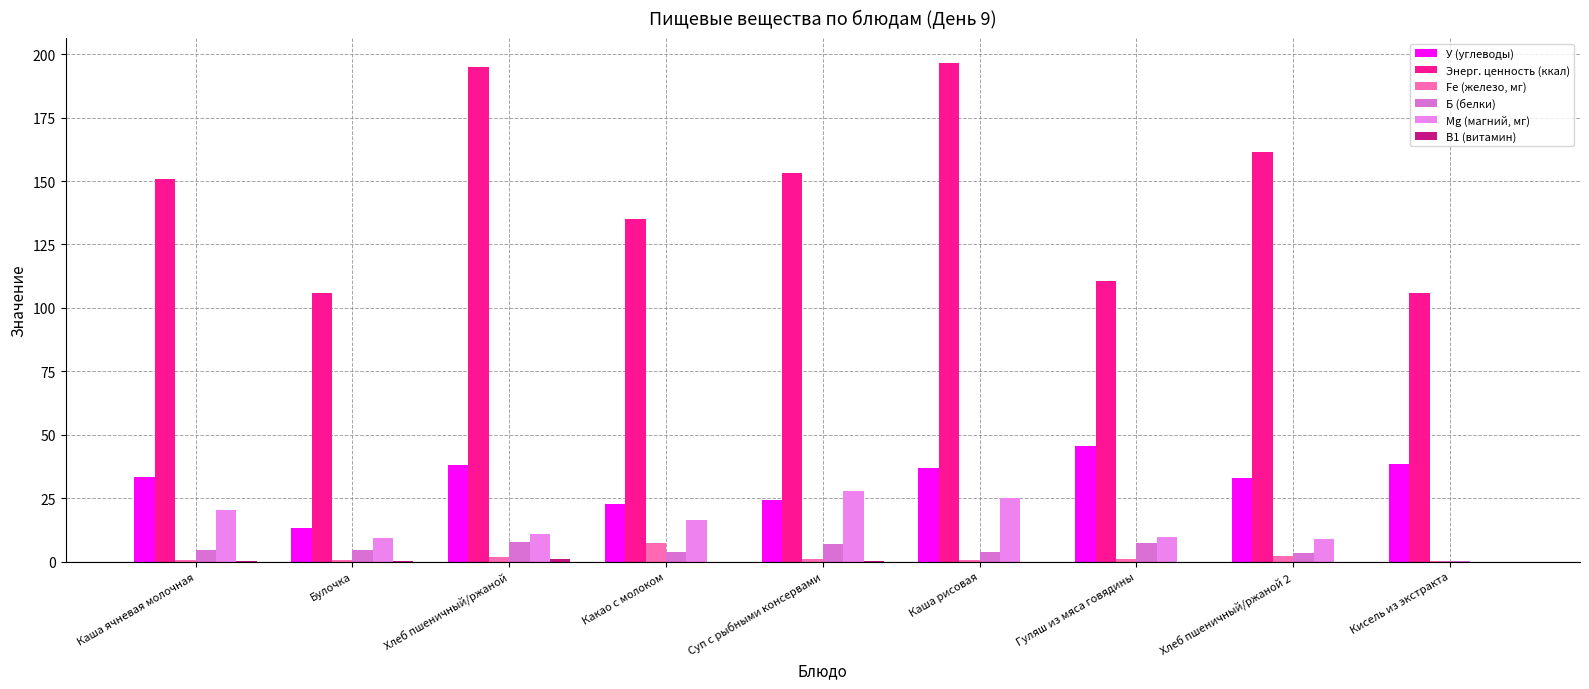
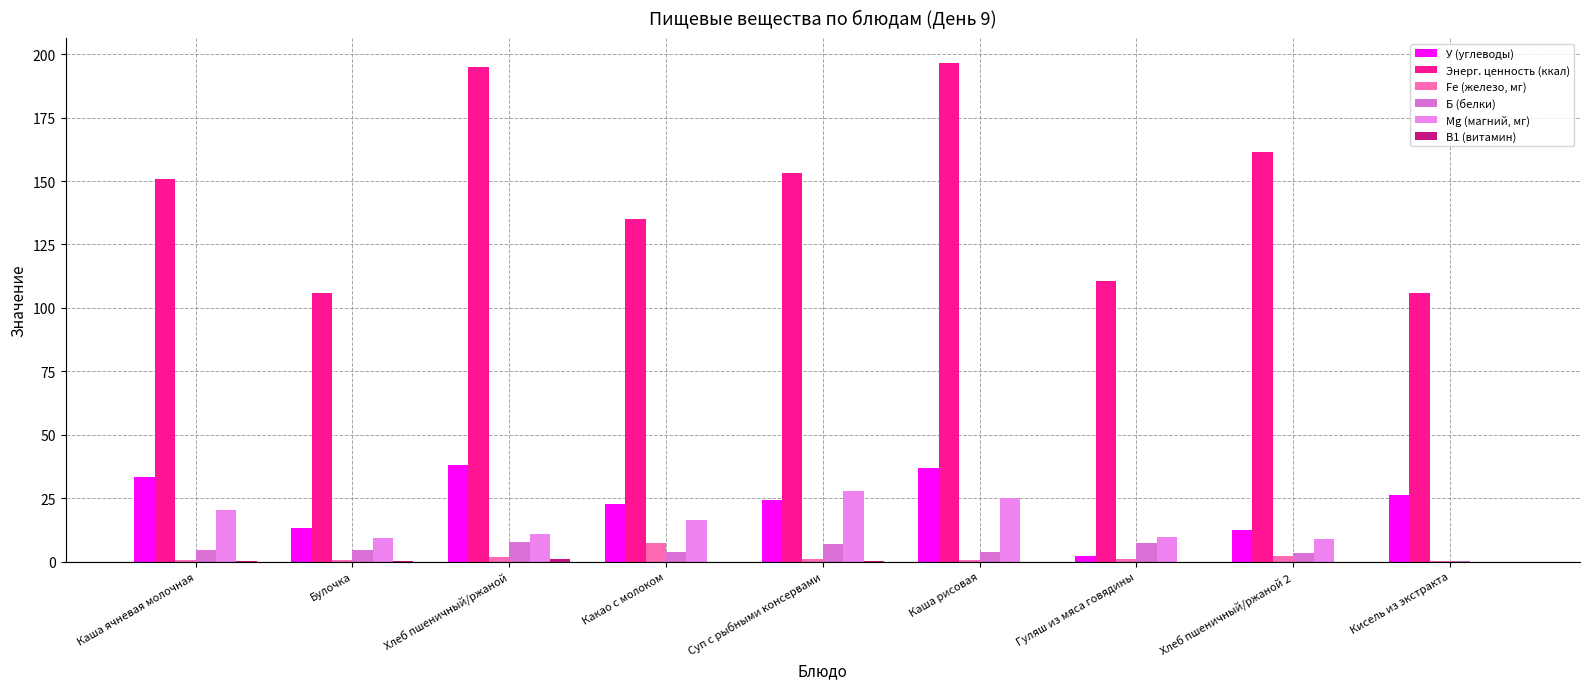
У (углеводы), Гуляш из мяса говядины: 46 -> 2
У (углеводы), Хлеб пшеничный/ржаной 2: 33 -> 12
У (углеводы), Кисель из экстракта: 38 -> 26
